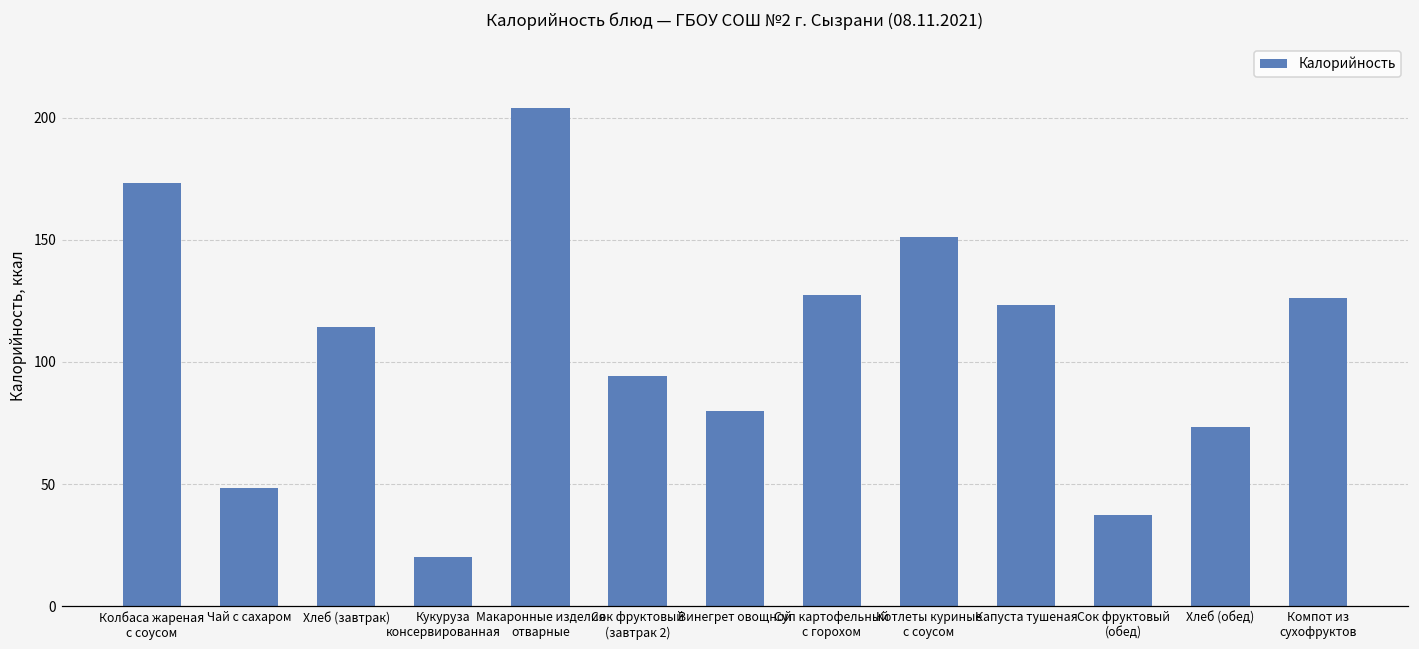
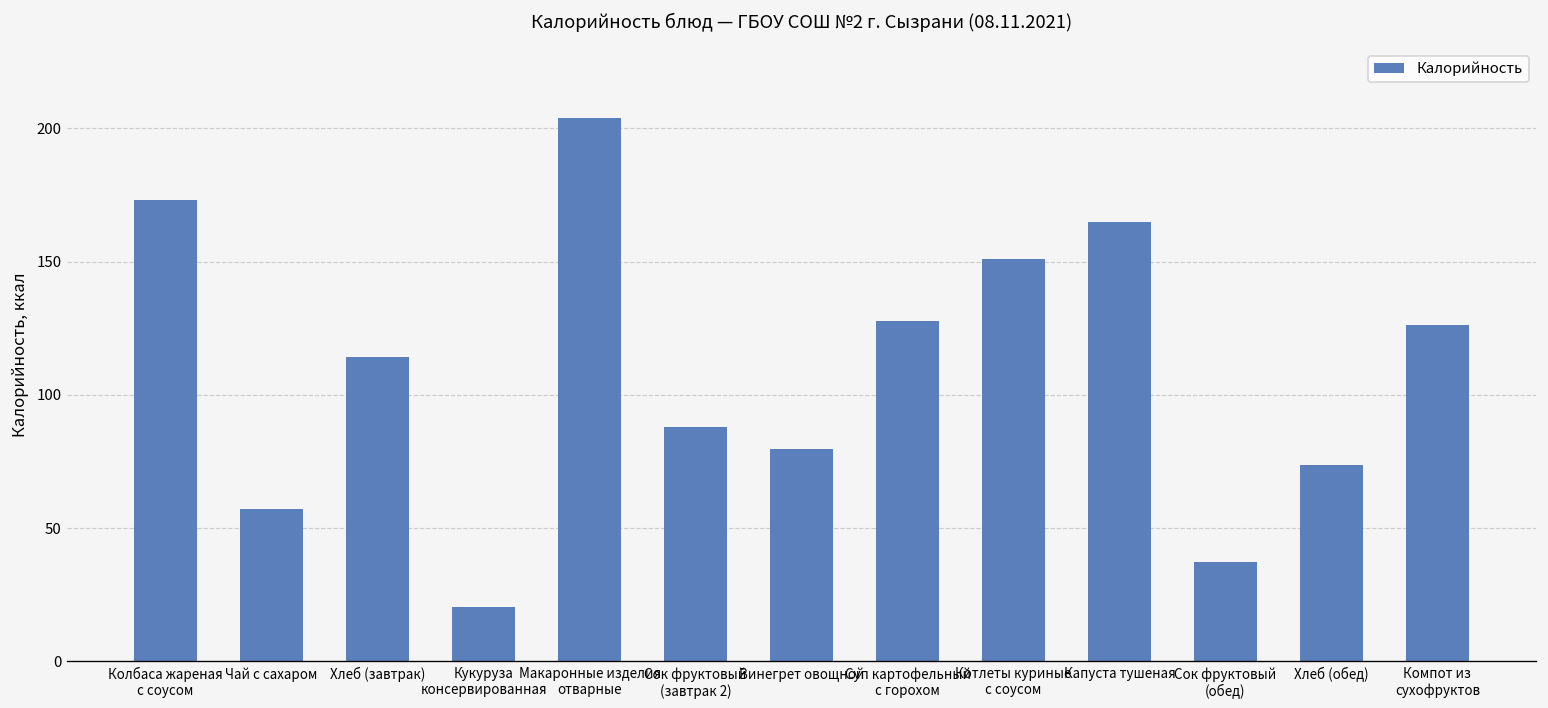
Чай с сахаром: 49 -> 57
Сок фруктовый (завтрак 2): 94 -> 88
Капуста тушеная: 123 -> 165
